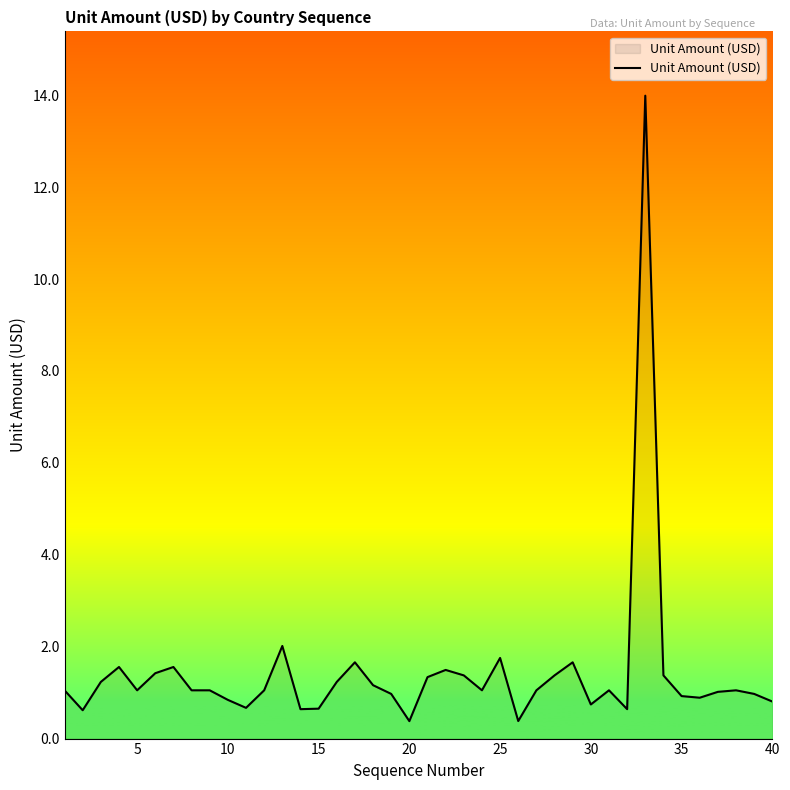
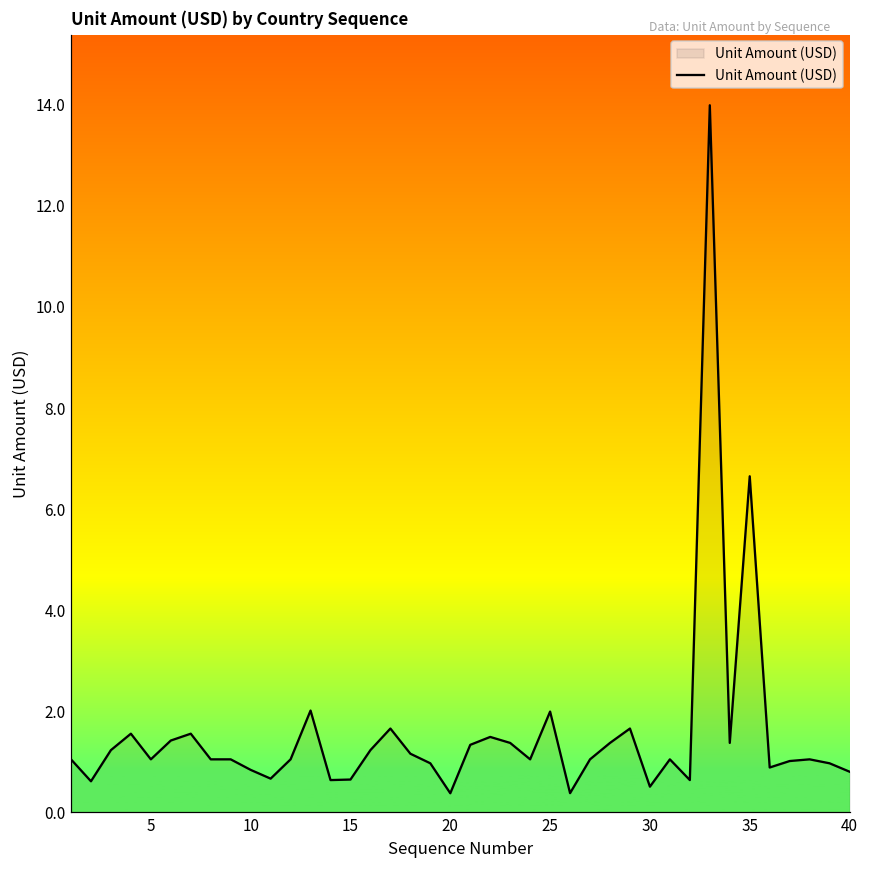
25: 1.8 -> 2.0
30: 0.7 -> 0.5
35: 0.9 -> 6.7
